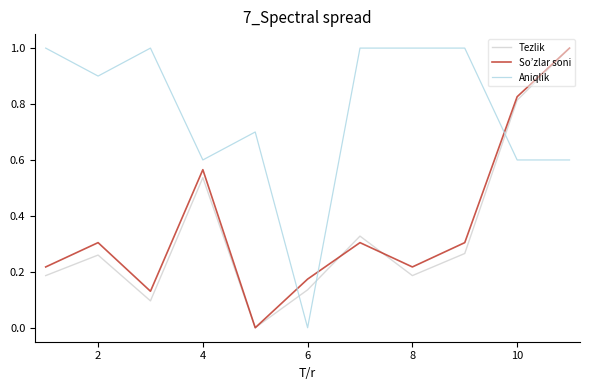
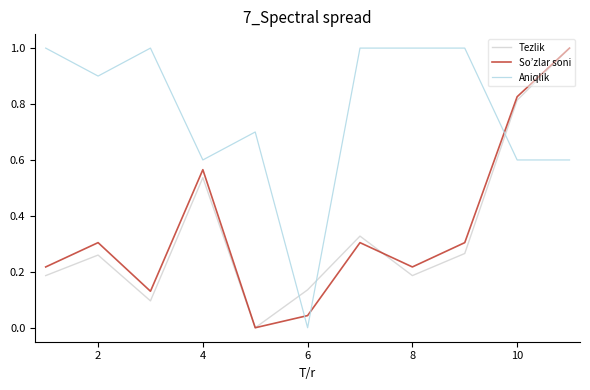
So’zlar soni, 6: 0.17 -> 0.04
